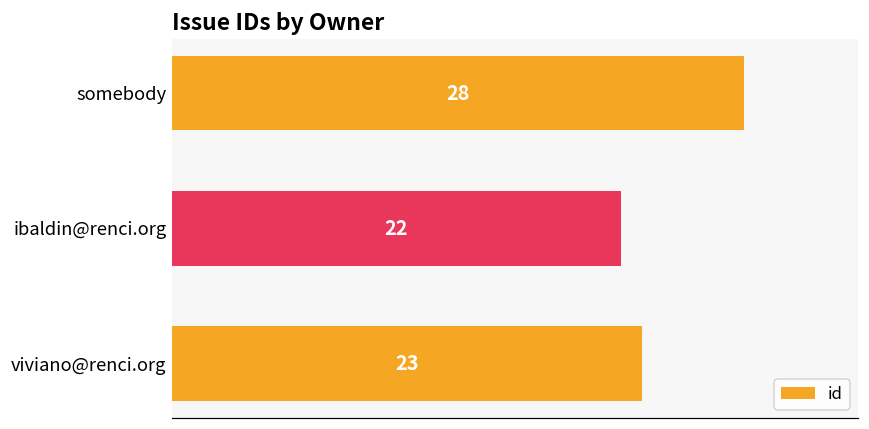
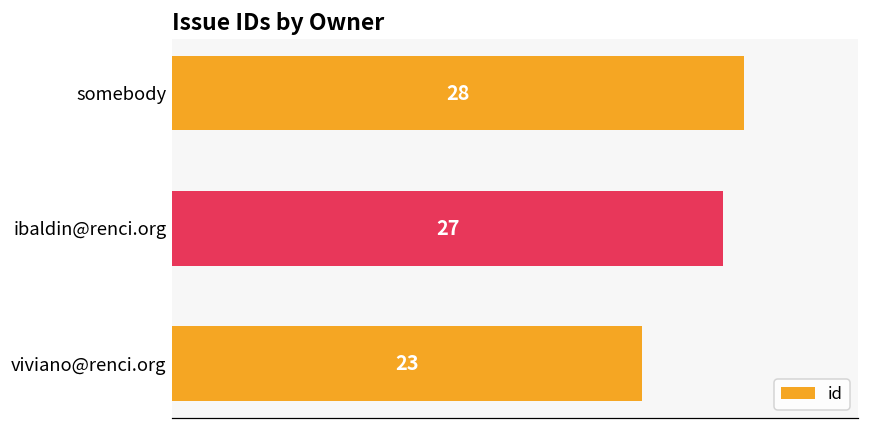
ibaldin@renci.org: 22 -> 27
